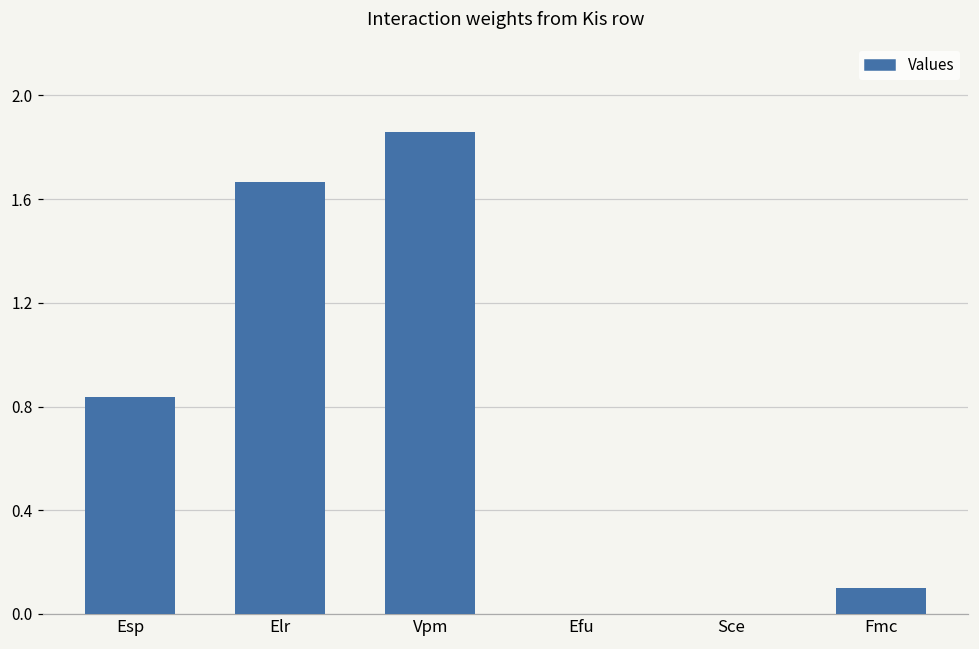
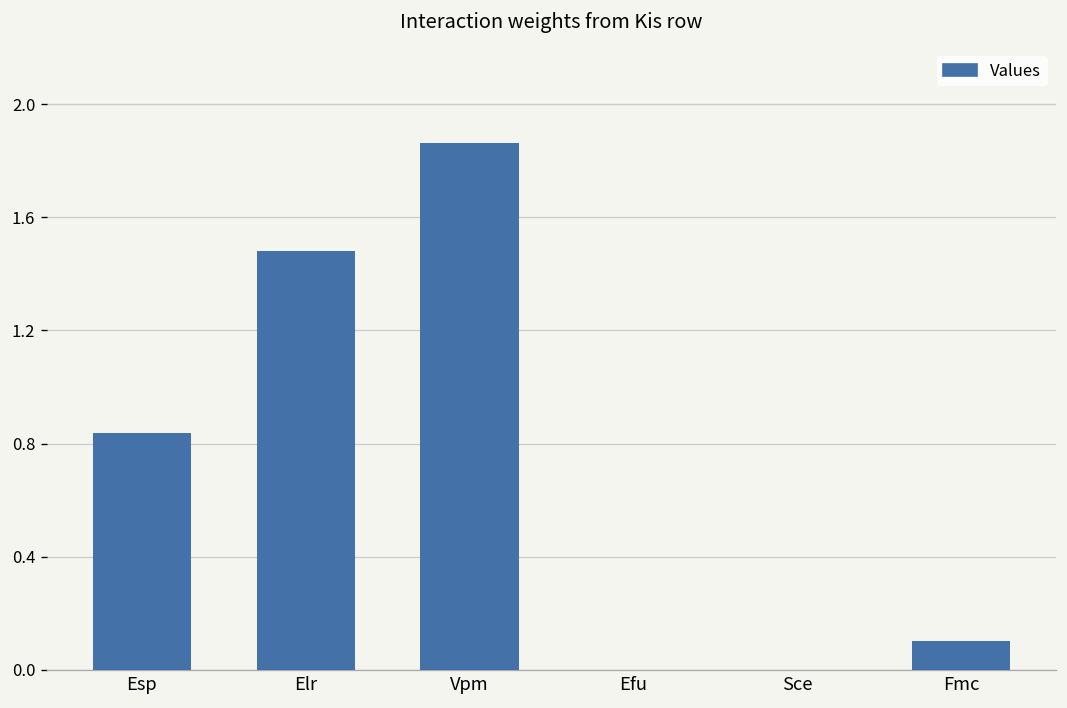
Elr: 1.67 -> 1.48
